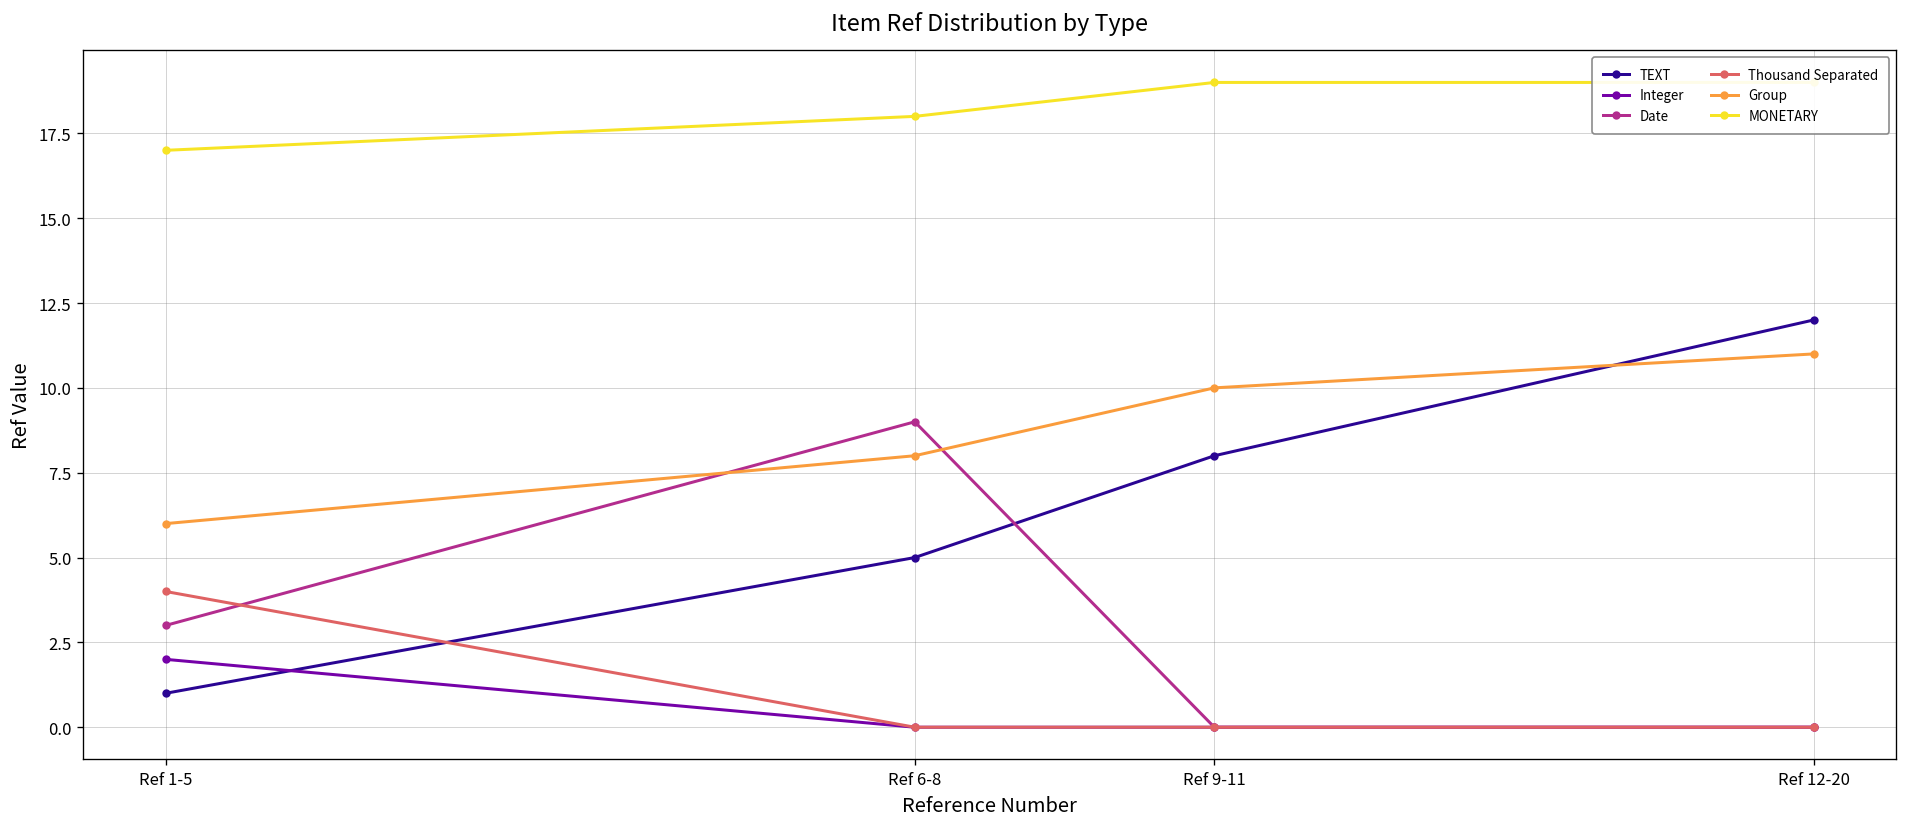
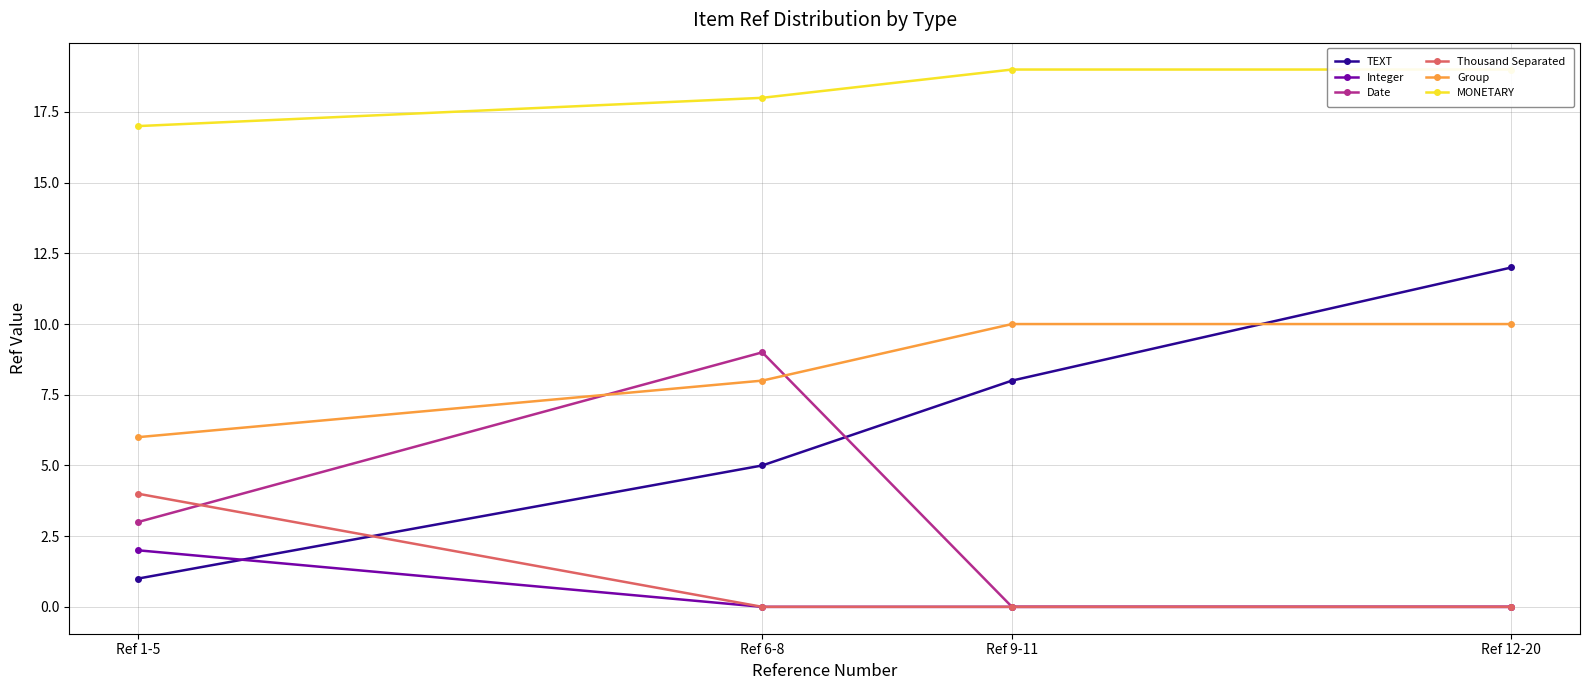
Group, Ref 12-20: 11 -> 10
